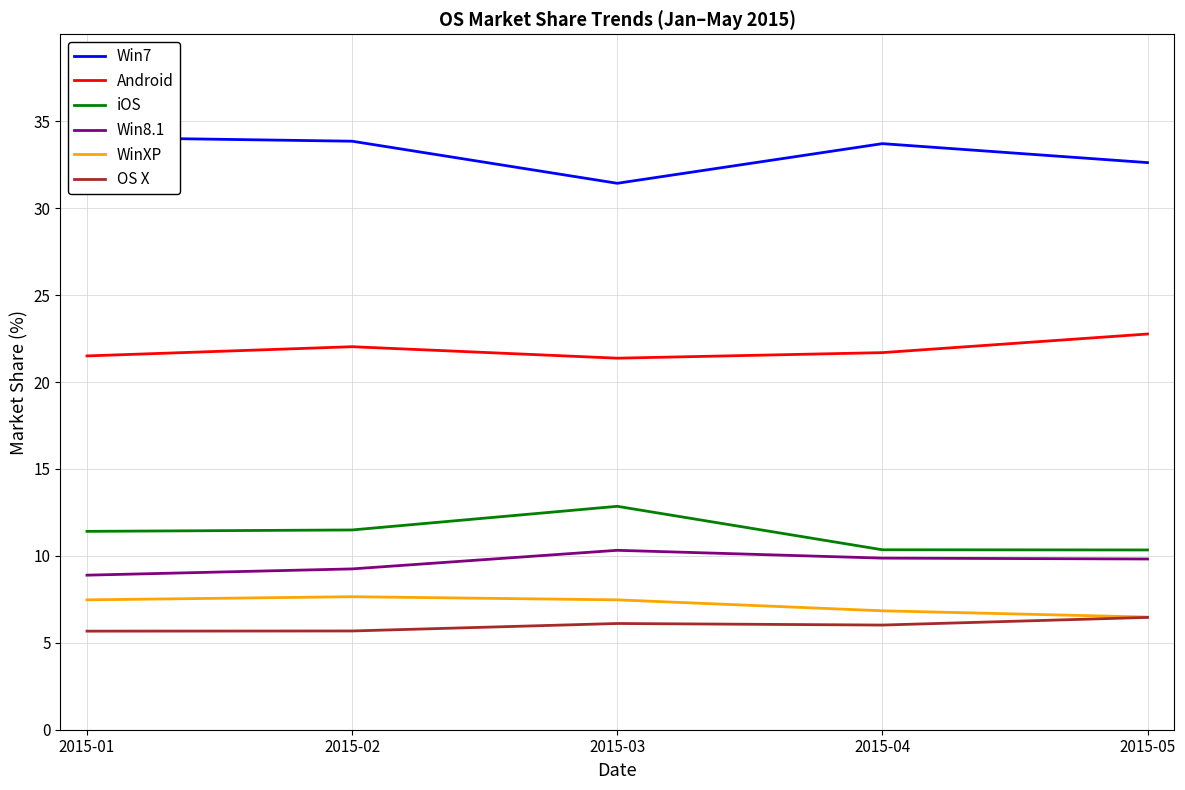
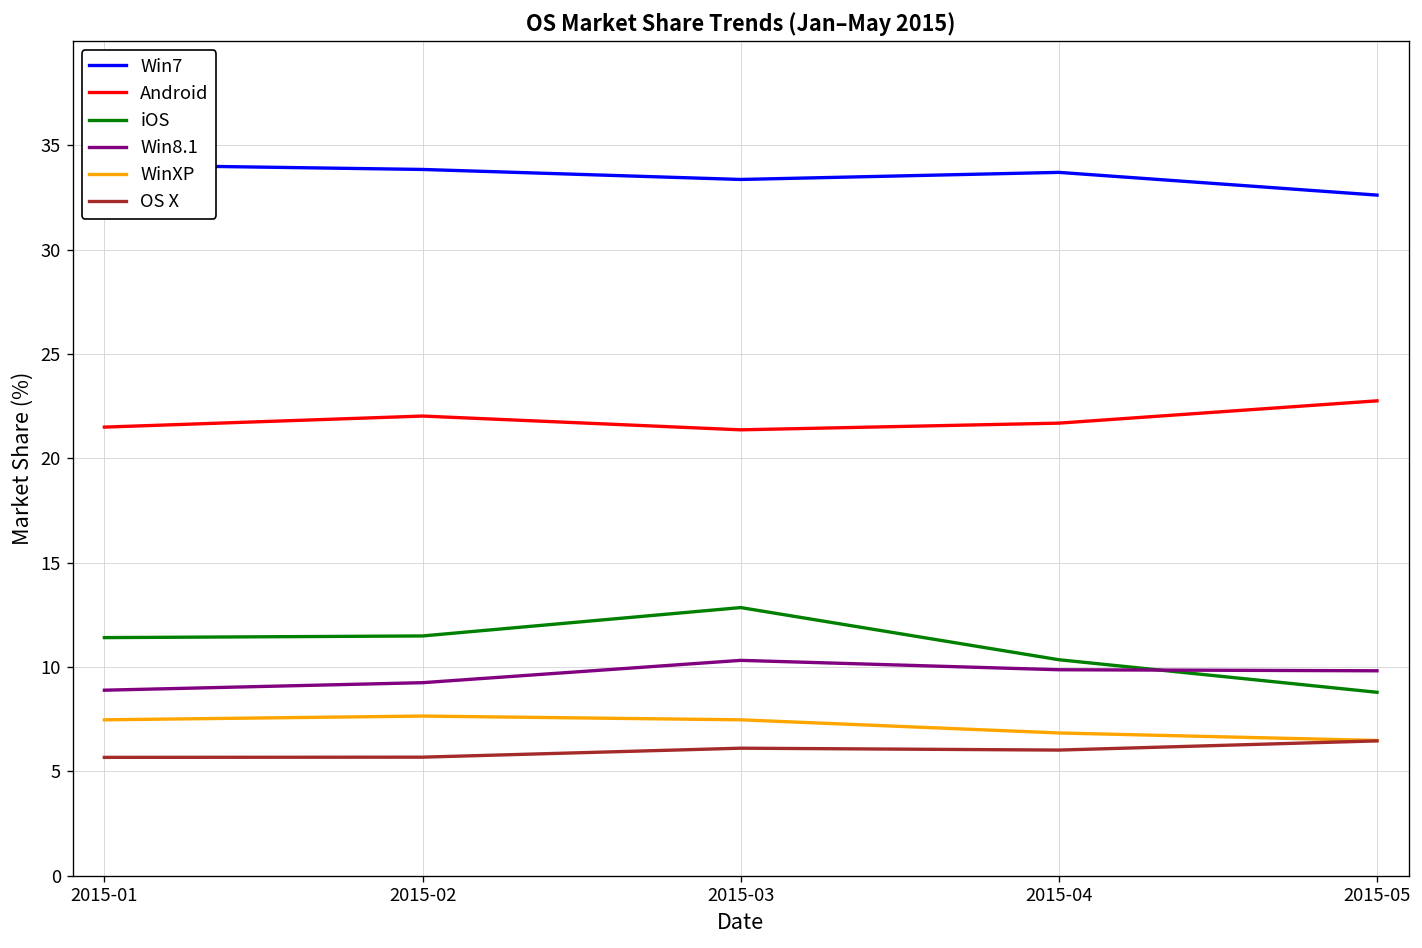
Win7, 2015-03: 31.4 -> 33.4
iOS, 2015-05: 10.3 -> 8.8
